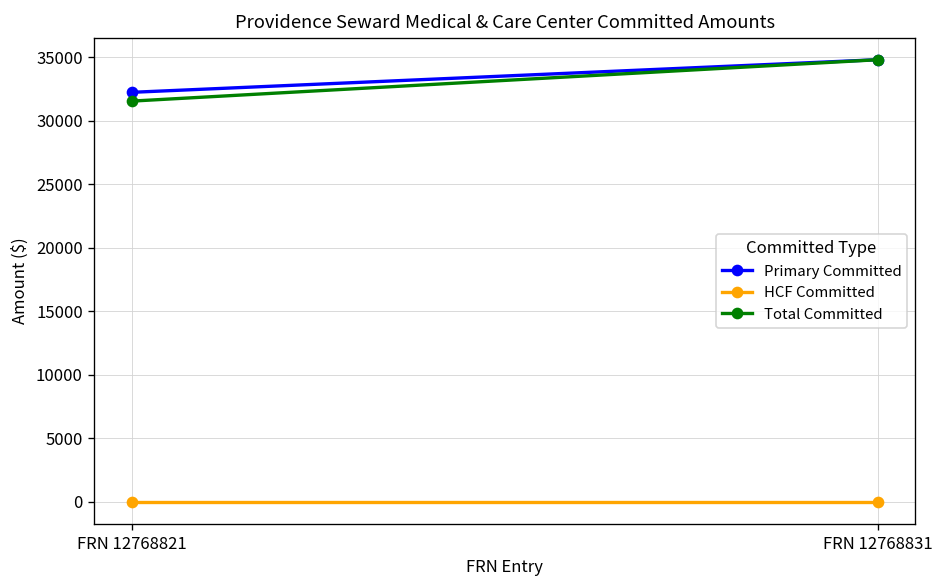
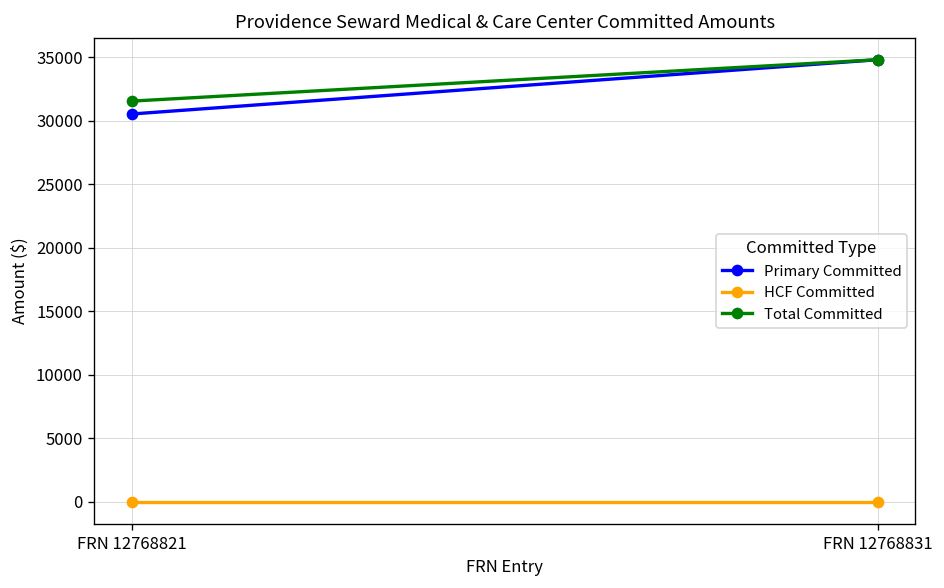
Primary Committed, FRN 12768821: 32200 -> 30500
